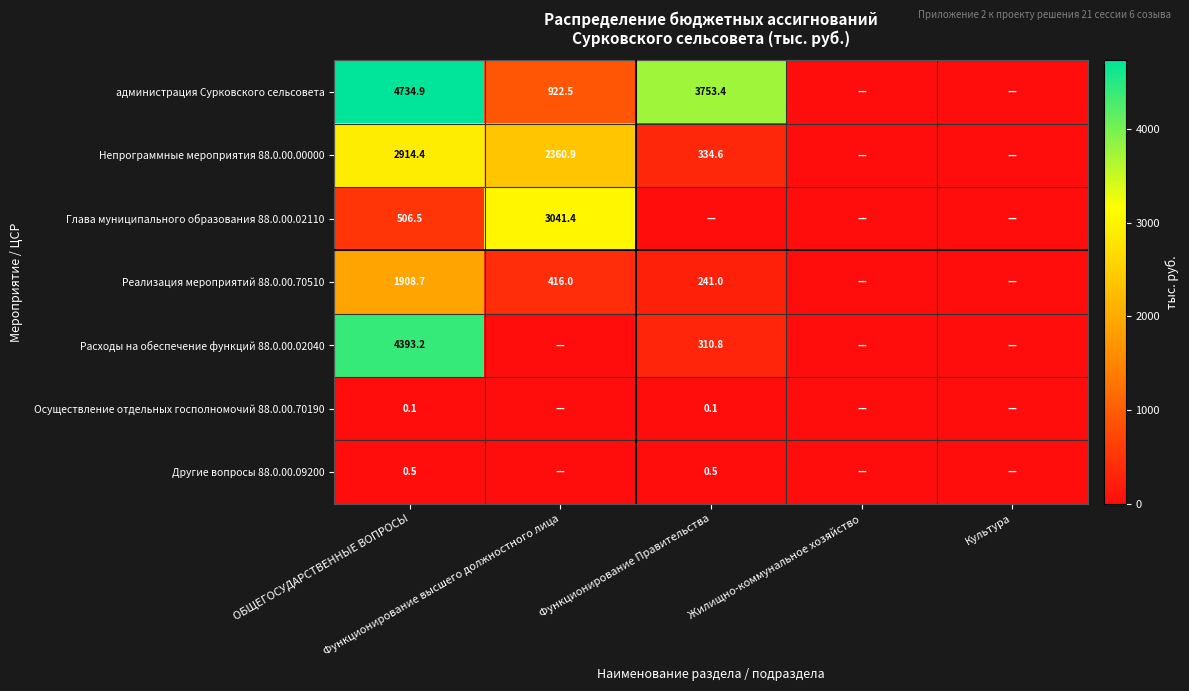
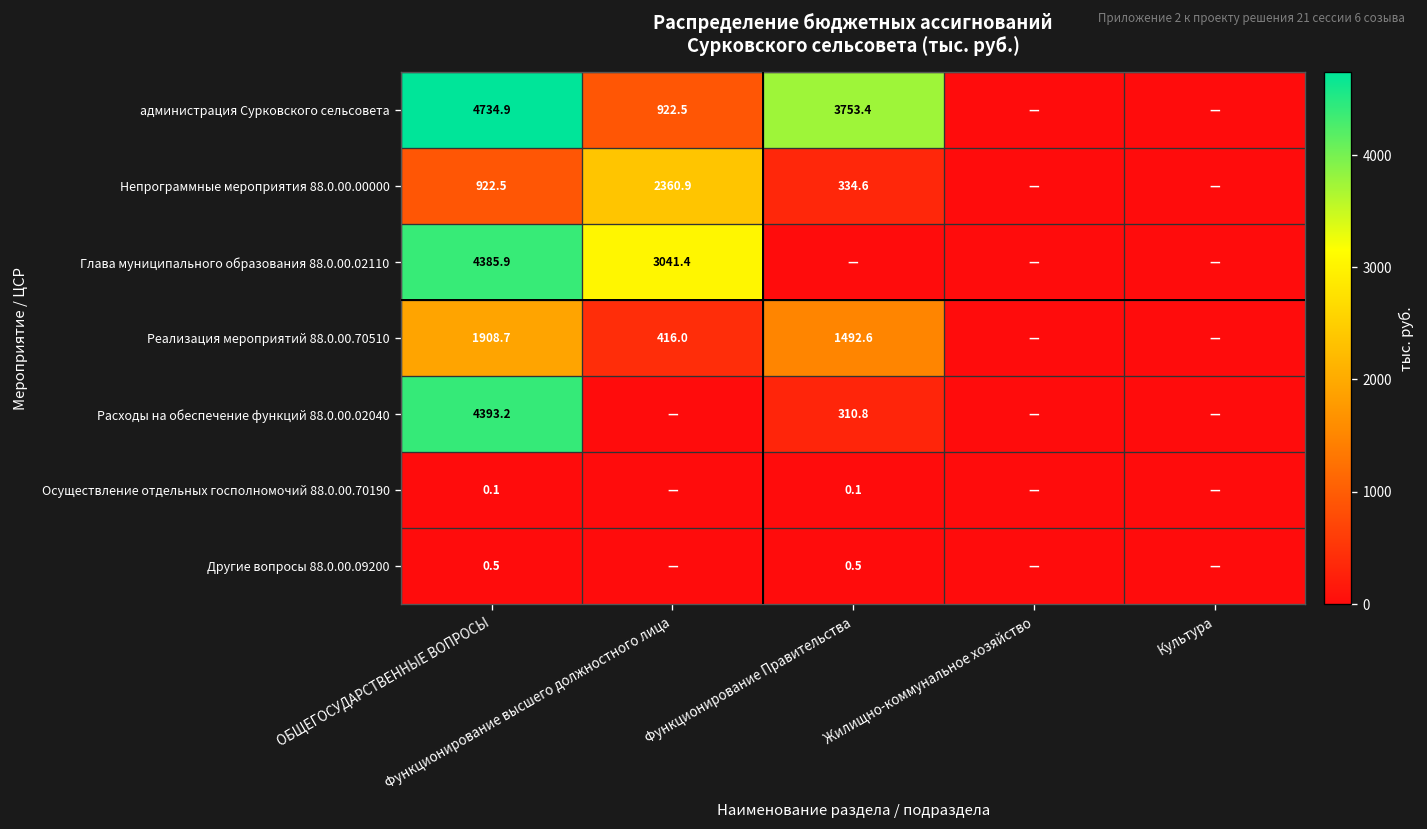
Непрограммные мероприятия 88.0.00.00000, ОБЩЕГОСУДАРСТВЕННЫЕ ВОПРОСЫ: 2914.4 -> 922.5
Глава муниципального образования 88.0.00.02110, ОБЩЕГОСУДАРСТВЕННЫЕ ВОПРОСЫ: 506.5 -> 4385.9
Реализация мероприятий 88.0.00.70510, Функционирование Правительства: 241.0 -> 1492.6
